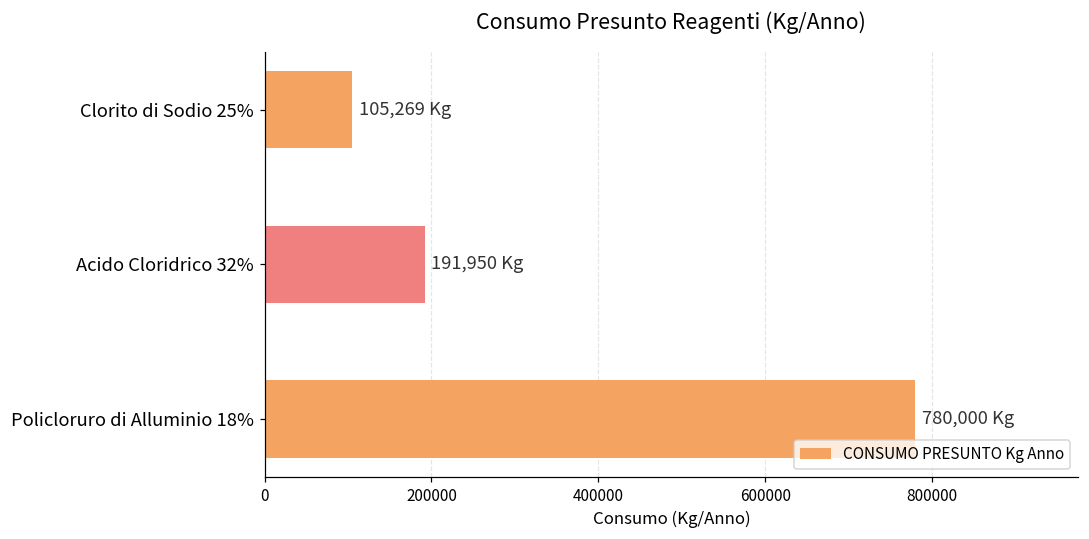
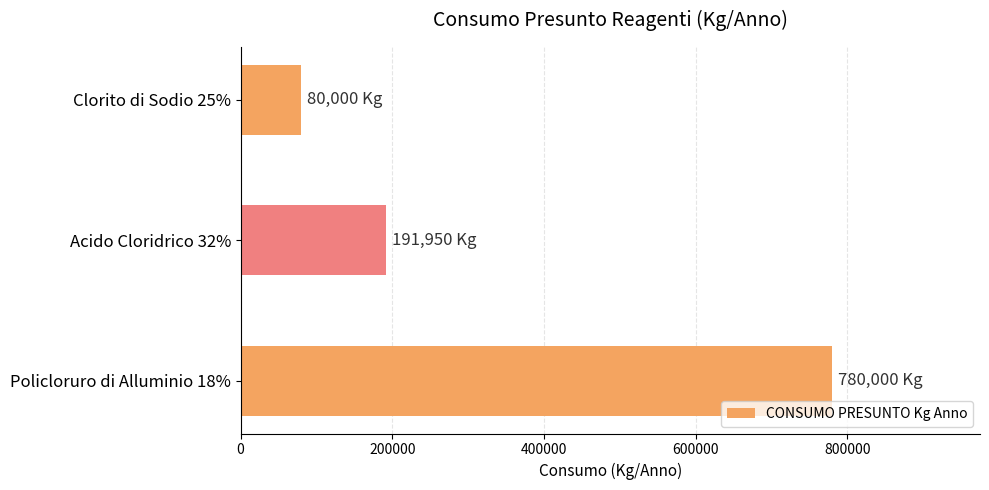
Clorito di Sodio 25%: 105,269 -> 80,000
